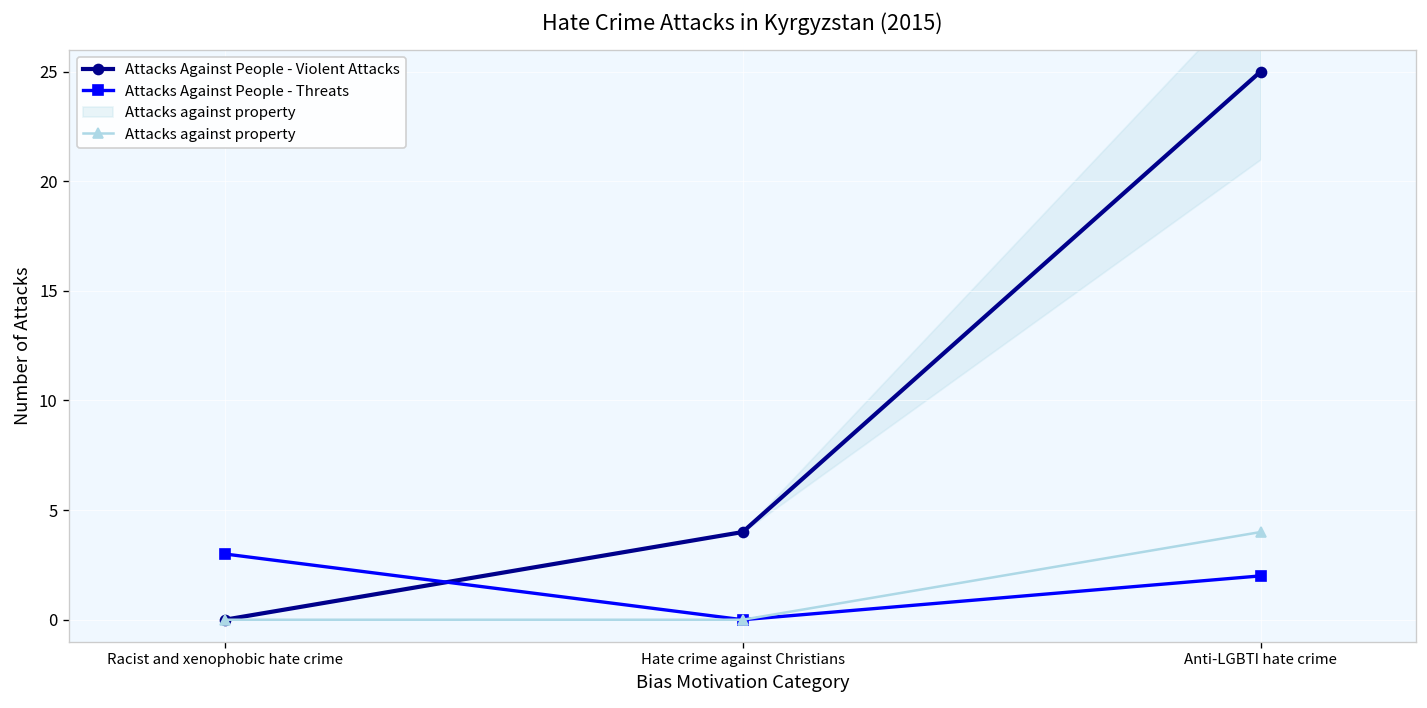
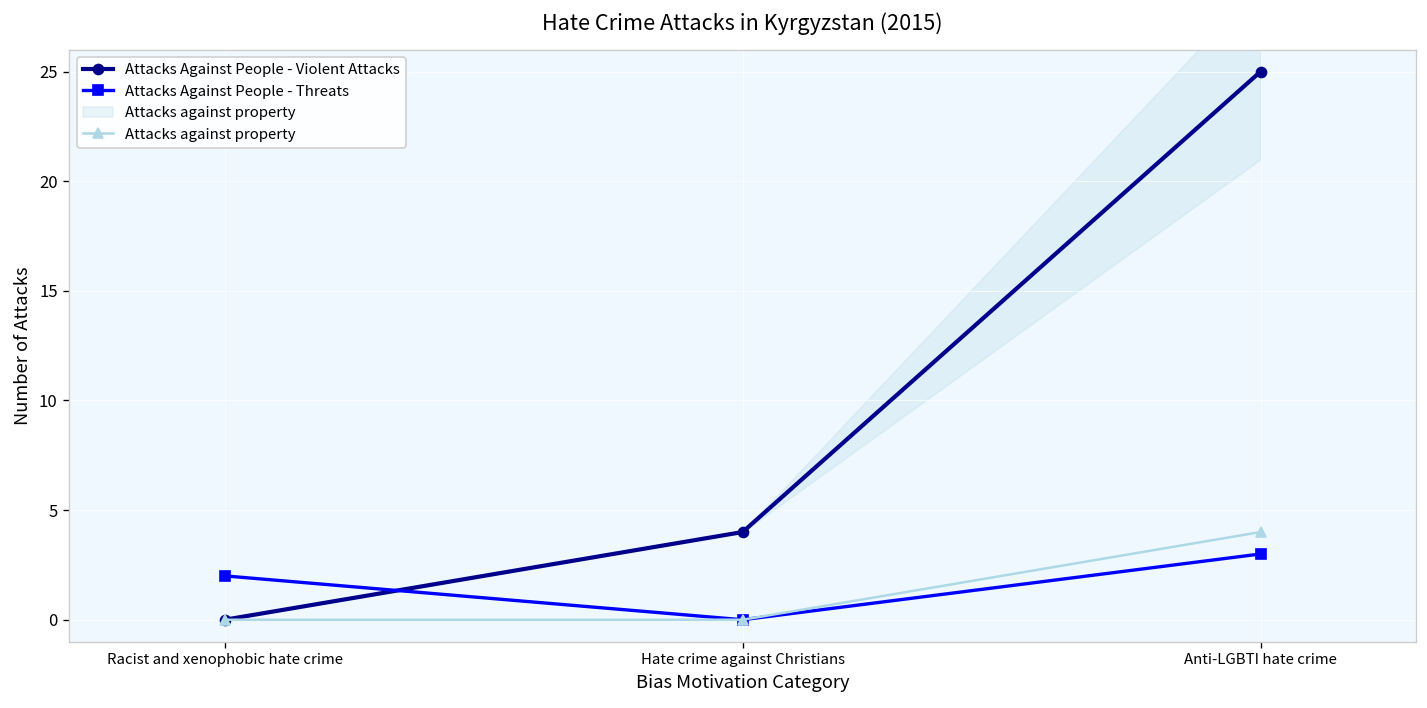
Attacks Against People - Threats, Racist and xenophobic hate crime: 3 -> 2
Attacks Against People - Threats, Anti-LGBTI hate crime: 2 -> 3
